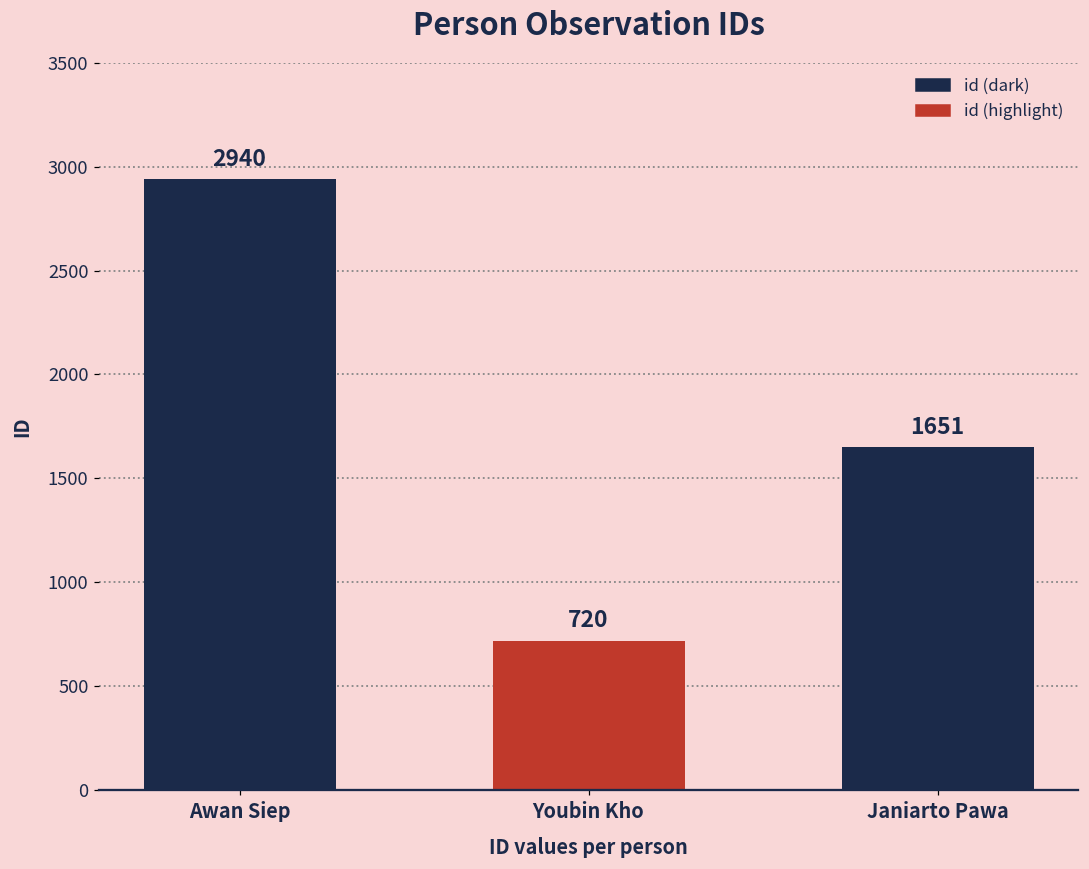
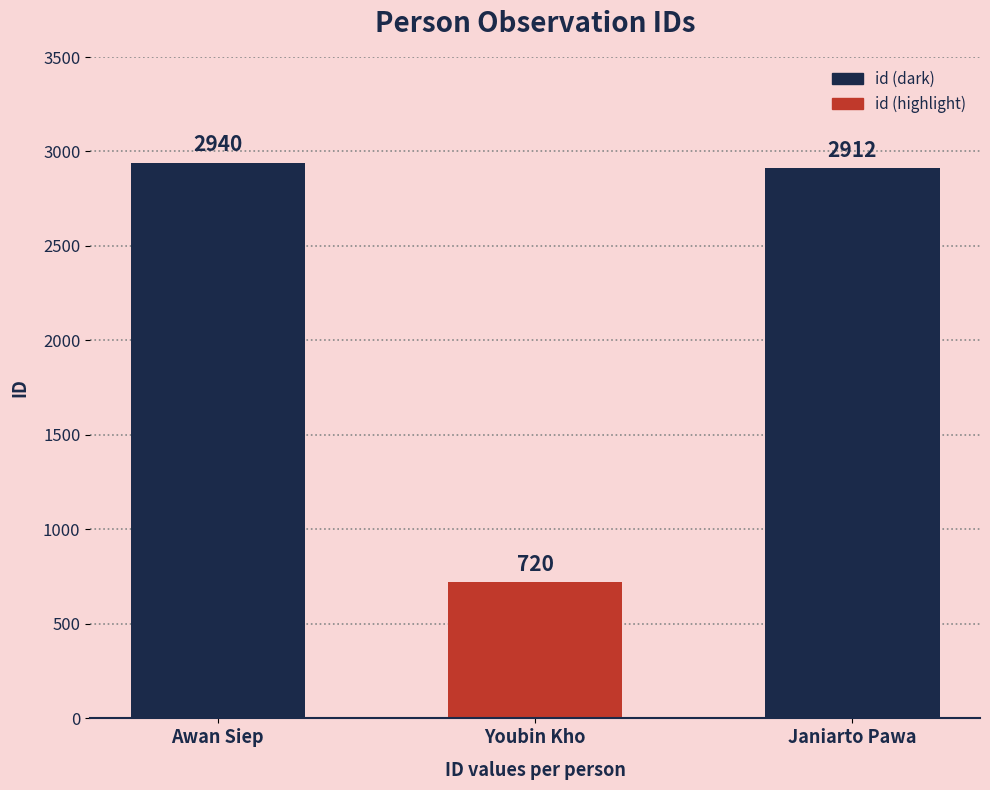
Janiarto Pawa: 1651 -> 2912
